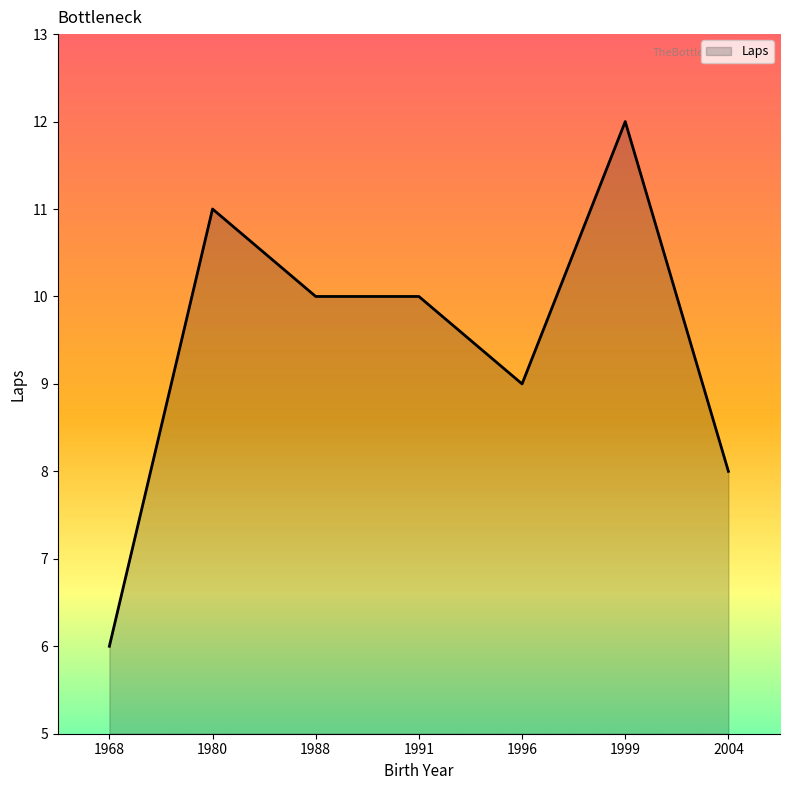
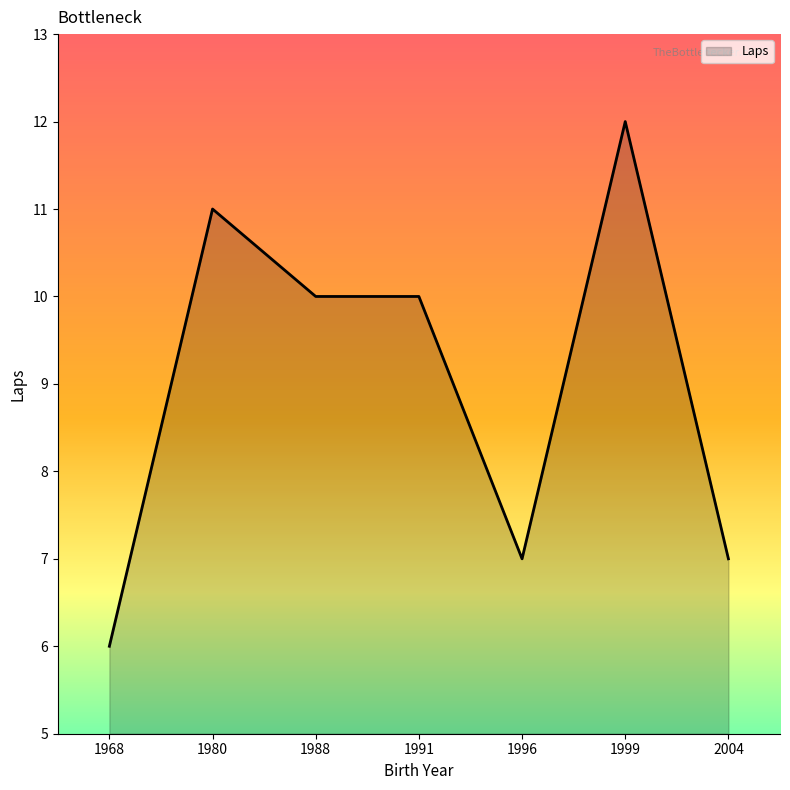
1996: 9 -> 7
2004: 8 -> 7
